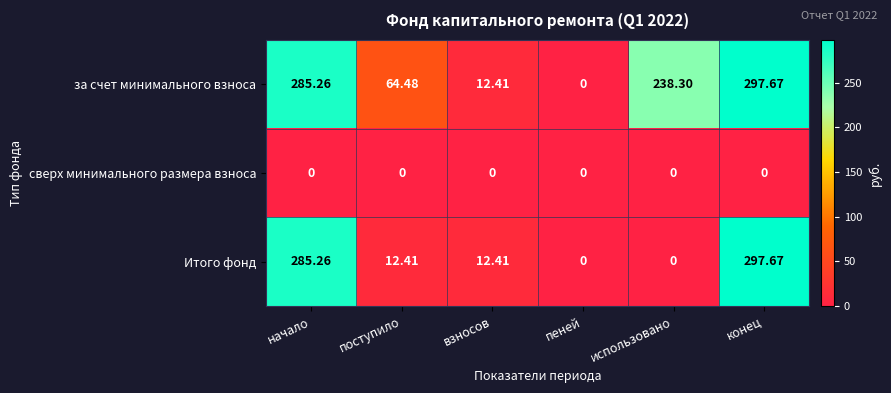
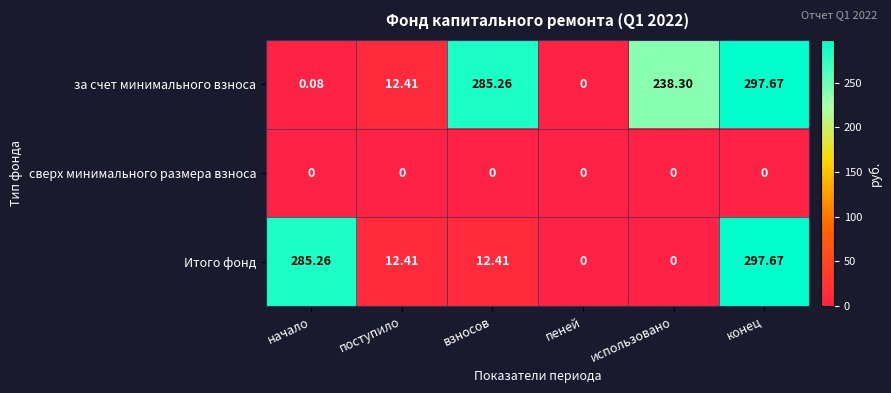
за счет минимального взноса, начало: 285.26 -> 0.08
за счет минимального взноса, поступило: 64.48 -> 12.41
за счет минимального взноса, взносов: 12.41 -> 285.26
